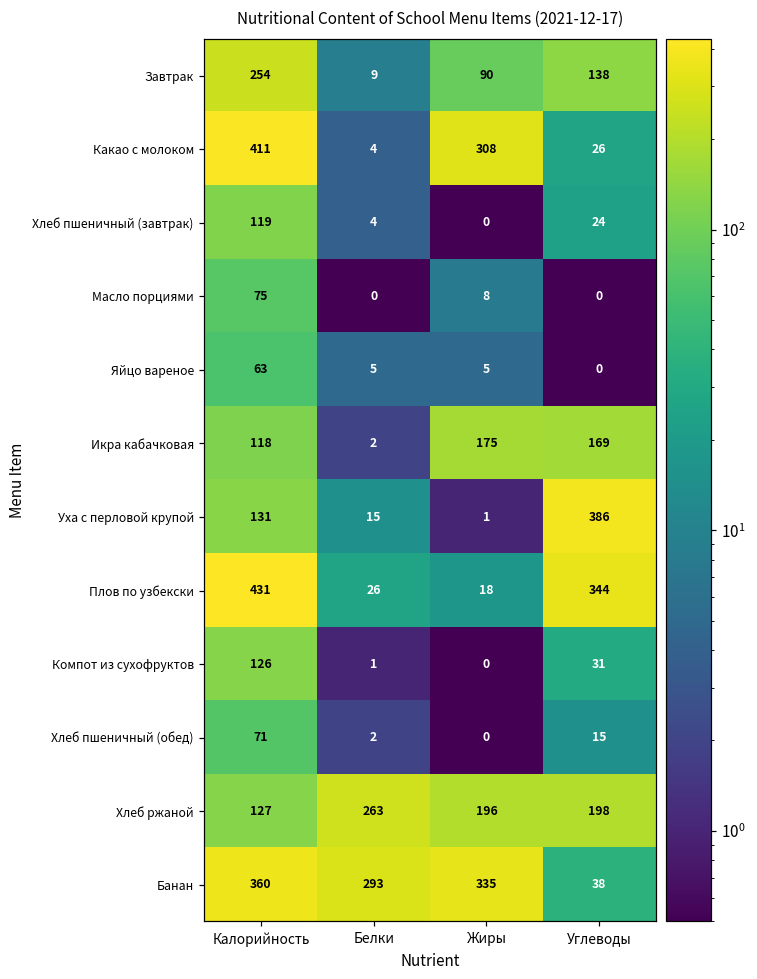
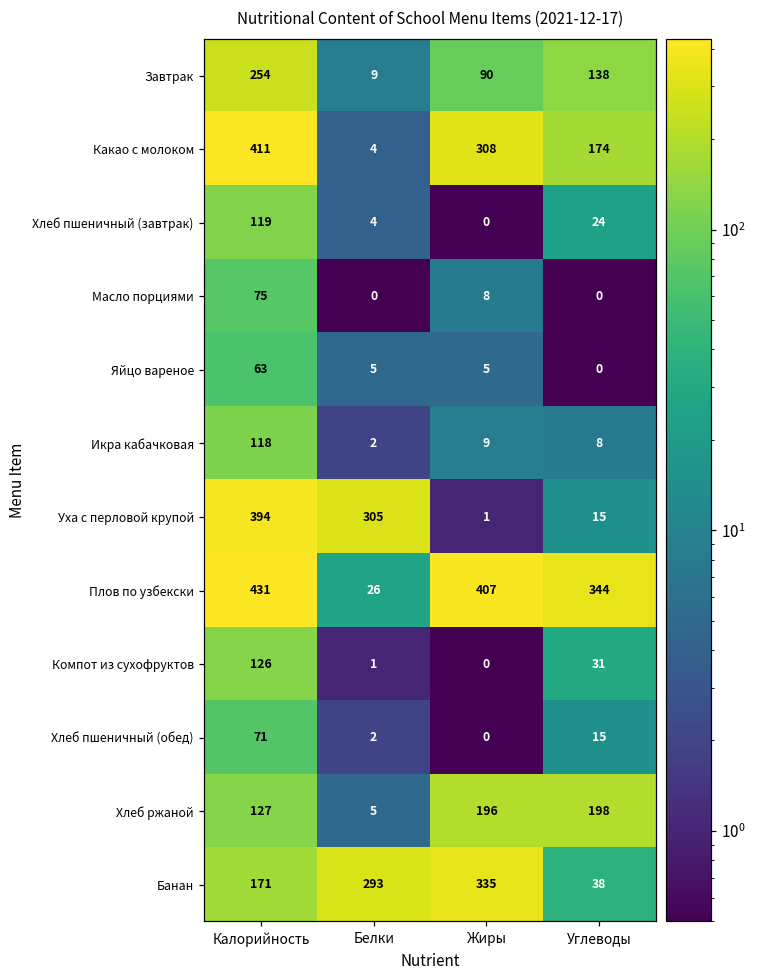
Какао с молоком, Углеводы: 26 -> 174
Икра кабачковая, Жиры: 175 -> 9
Икра кабачковая, Углеводы: 169 -> 8
Уха с перловой крупой, Калорийность: 131 -> 394
Уха с перловой крупой, Белки: 15 -> 305
Уха с перловой крупой, Углеводы: 386 -> 15
Плов по узбекски, Жиры: 18 -> 407
Хлеб ржаной, Белки: 263 -> 5
Банан, Калорийность: 360 -> 171
